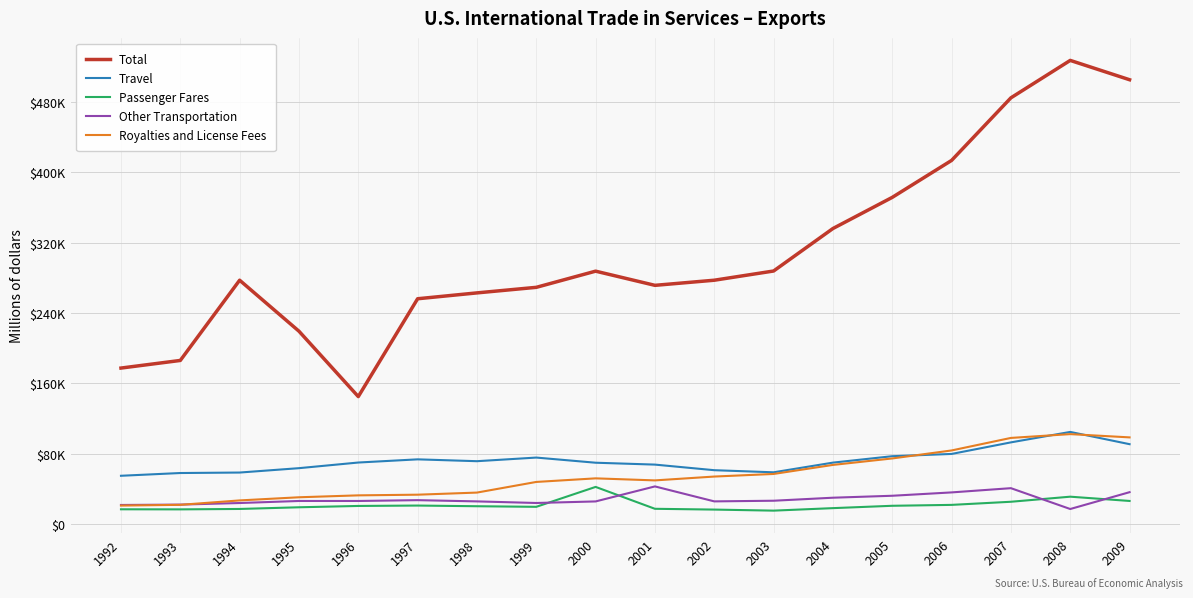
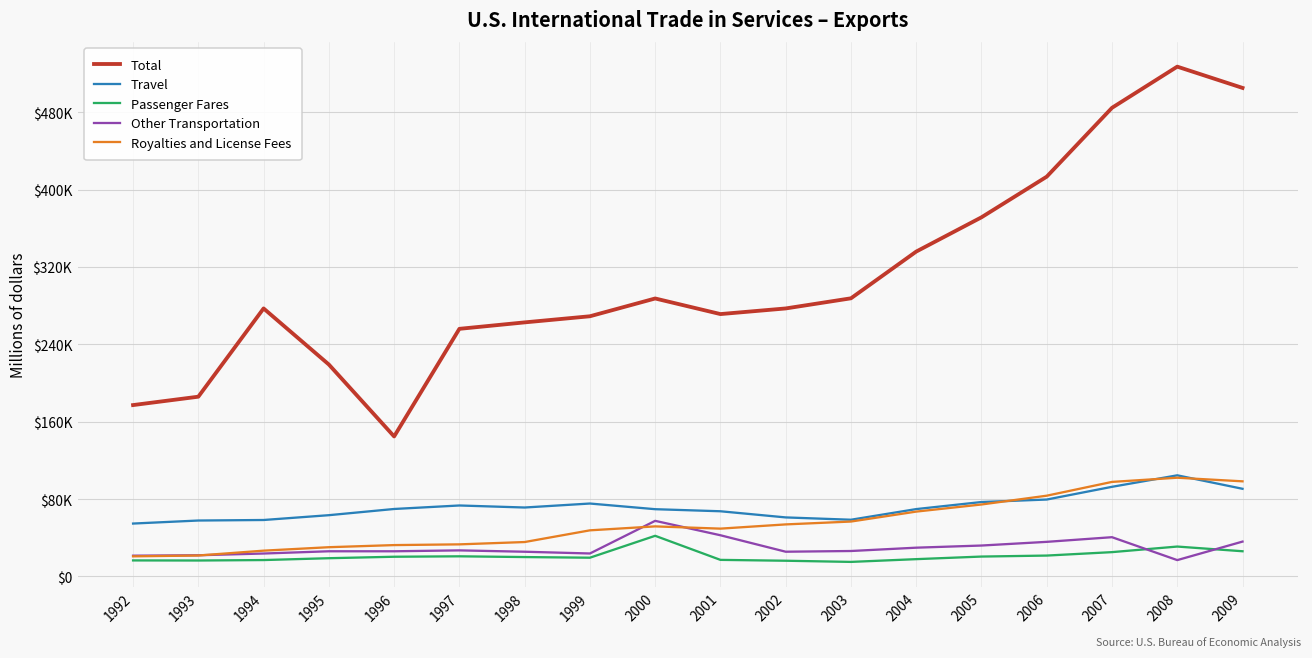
Other Transportation, 2000: $30000 -> $60000
